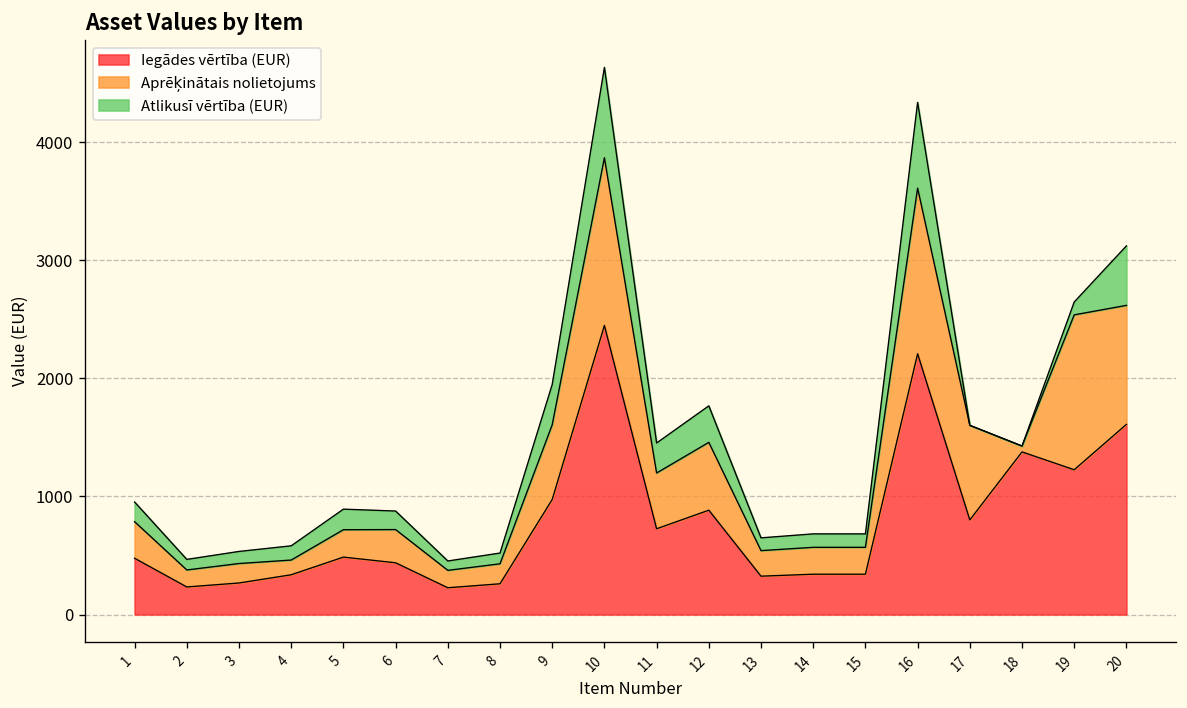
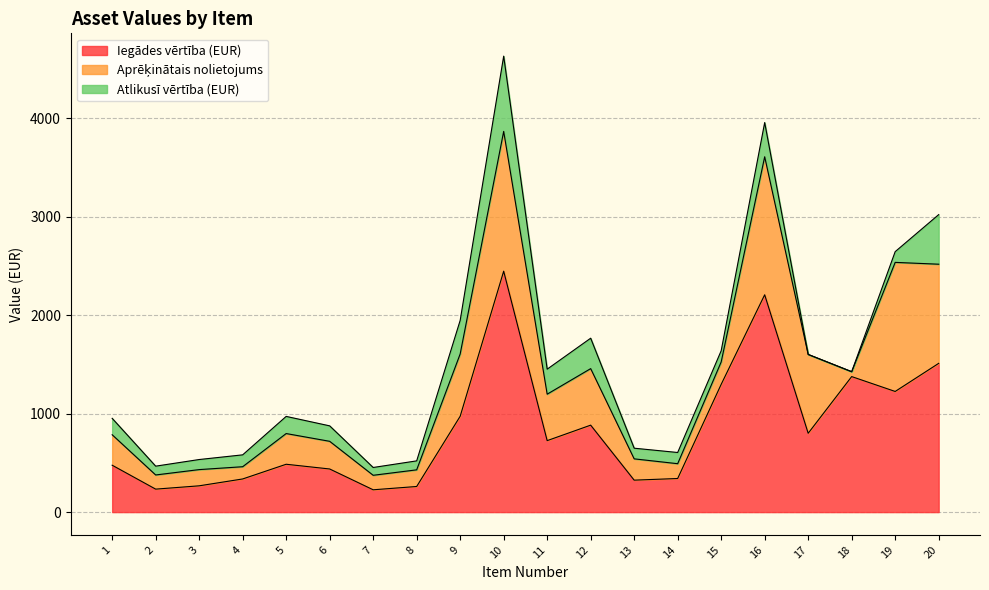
Aprēķinātais nolietojums, 5: 200 -> 300
Aprēķinātais nolietojums, 14: 230 -> 150
Iegādes vērtība (EUR), 15: 300 -> 1300
Atlikusī vērtība (EUR), 16: 700 -> 300
Iegādes vērtība (EUR), 20: 1600 -> 1500
